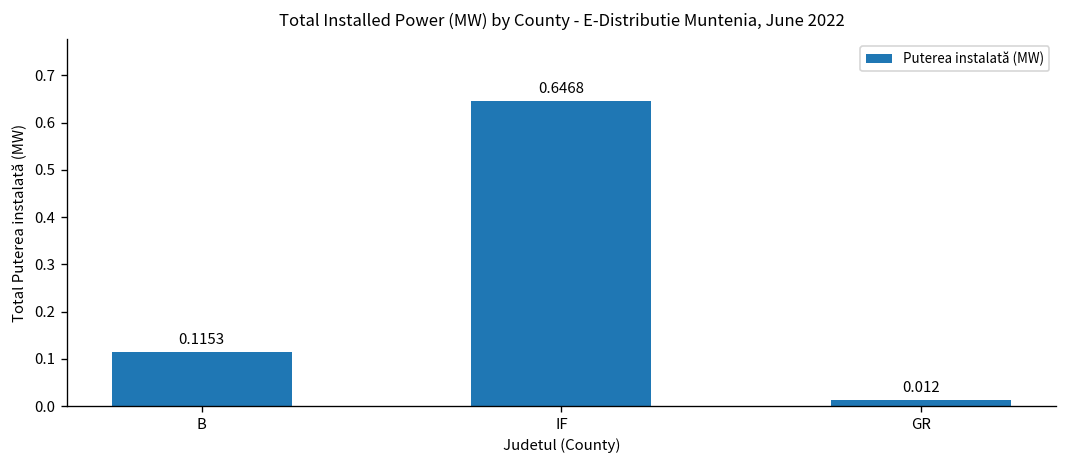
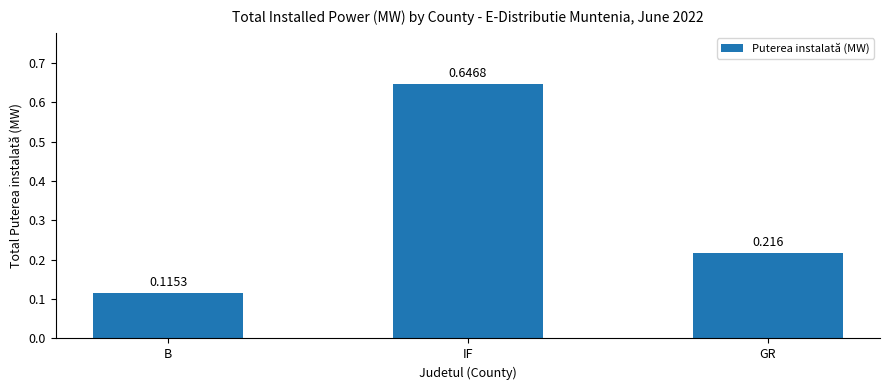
GR: 0.012 -> 0.216
